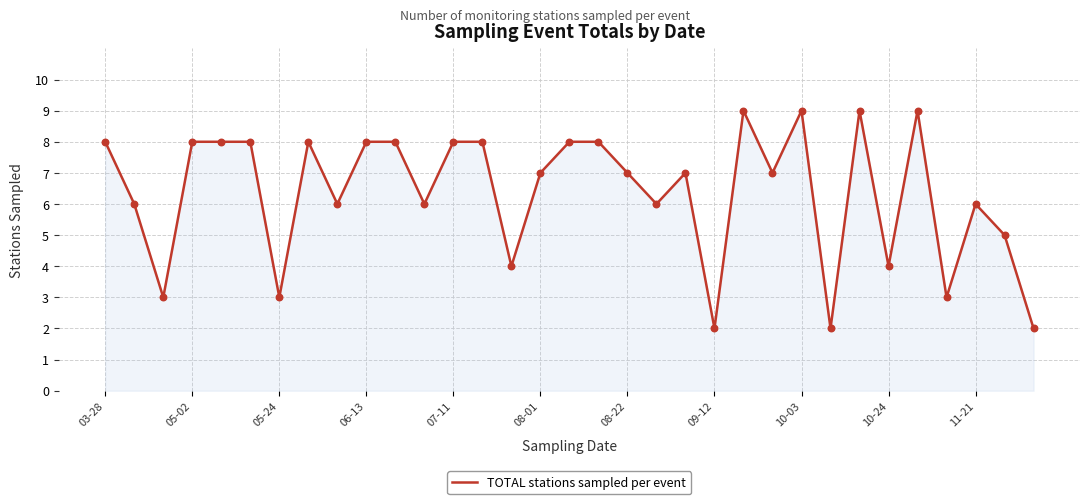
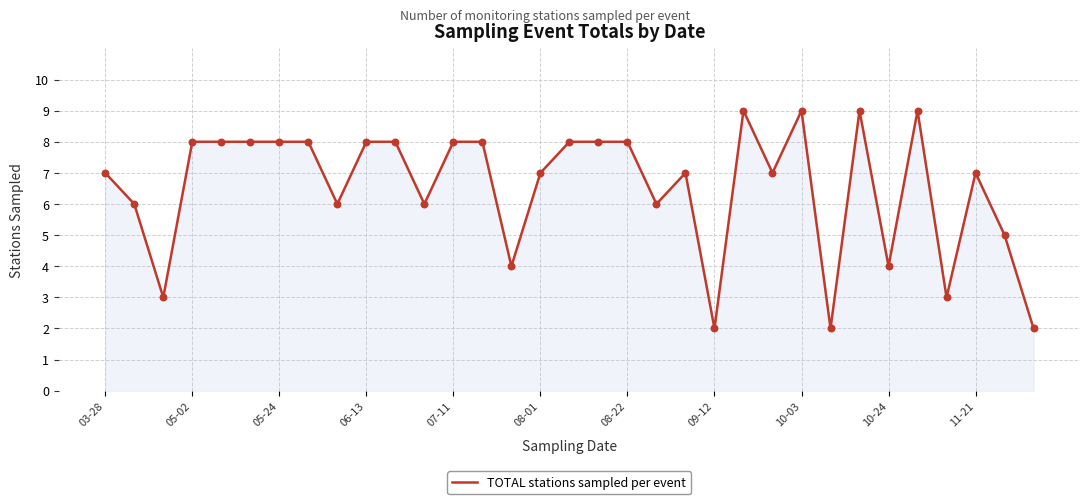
03-28: 8 -> 7
05-24: 3 -> 8
08-22: 7 -> 8
11-21: 6 -> 7
